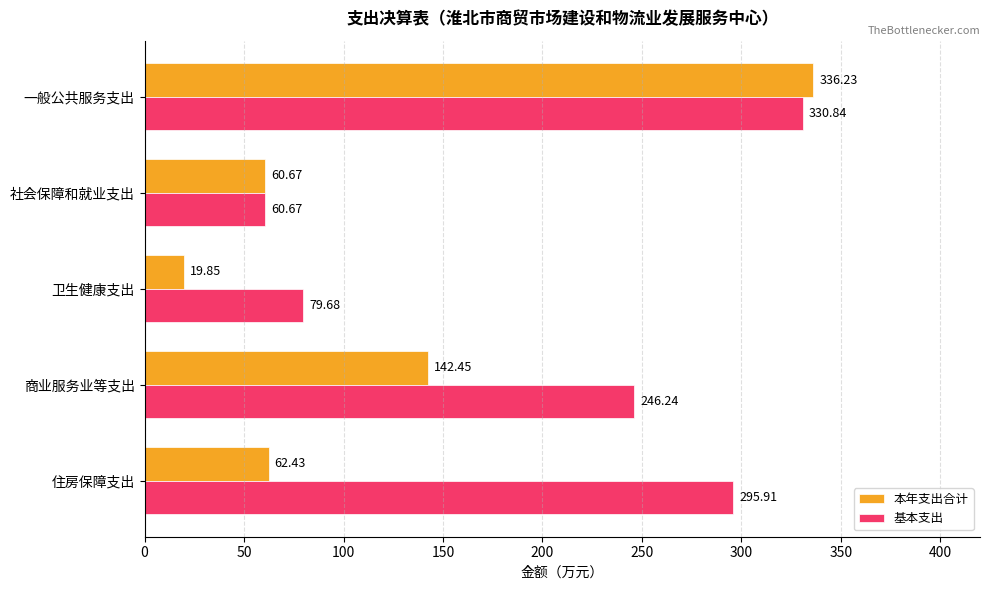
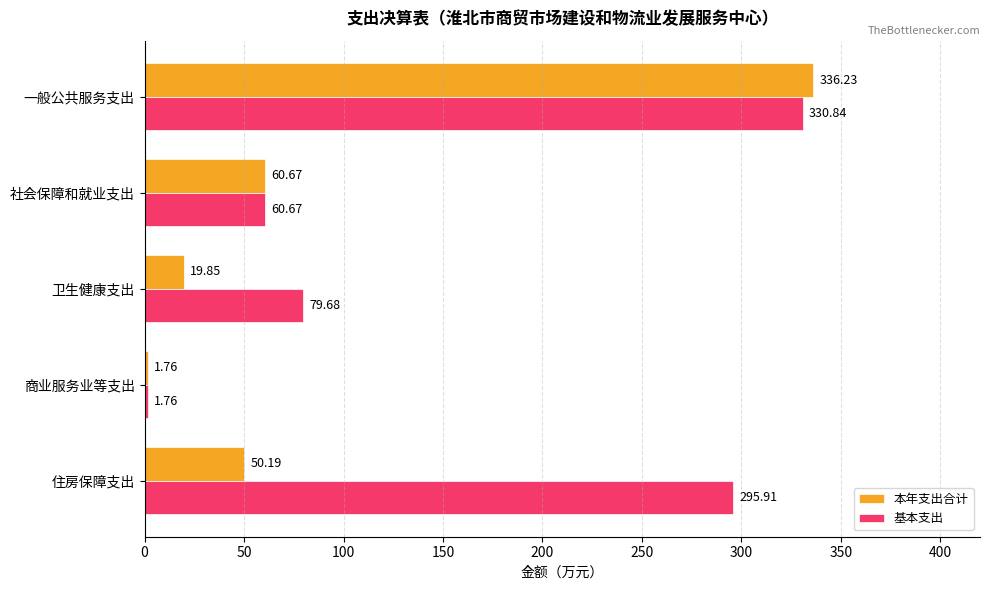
本年支出合计, 商业服务业等支出: 142.45 -> 1.76
基本支出, 商业服务业等支出: 246.24 -> 1.76
本年支出合计, 住房保障支出: 62.43 -> 50.19
